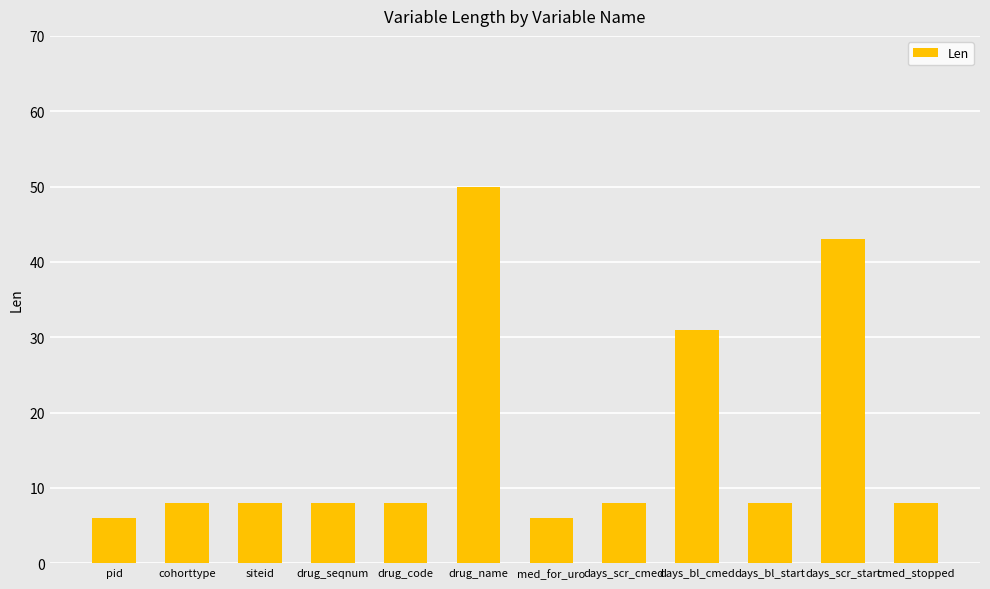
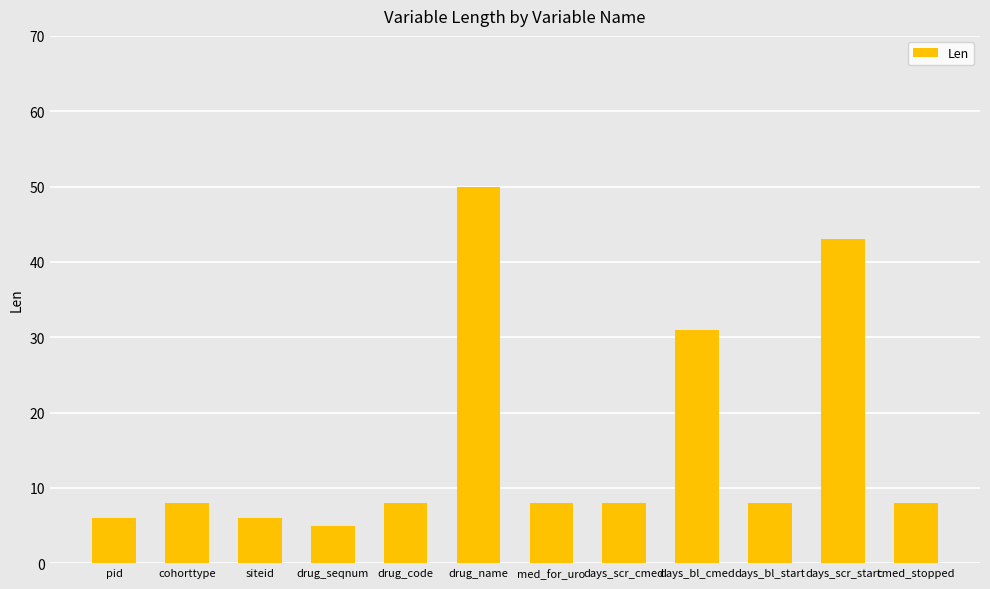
siteid: 8 -> 6
drug_seqnum: 8 -> 5
med_for_uro: 6 -> 8
